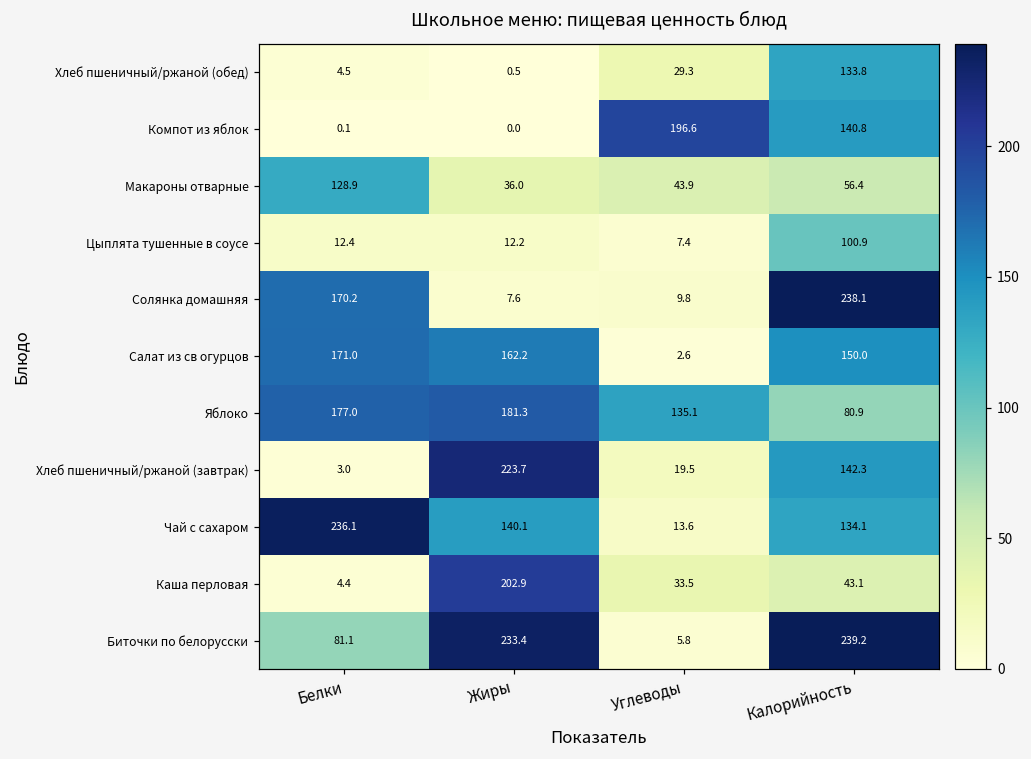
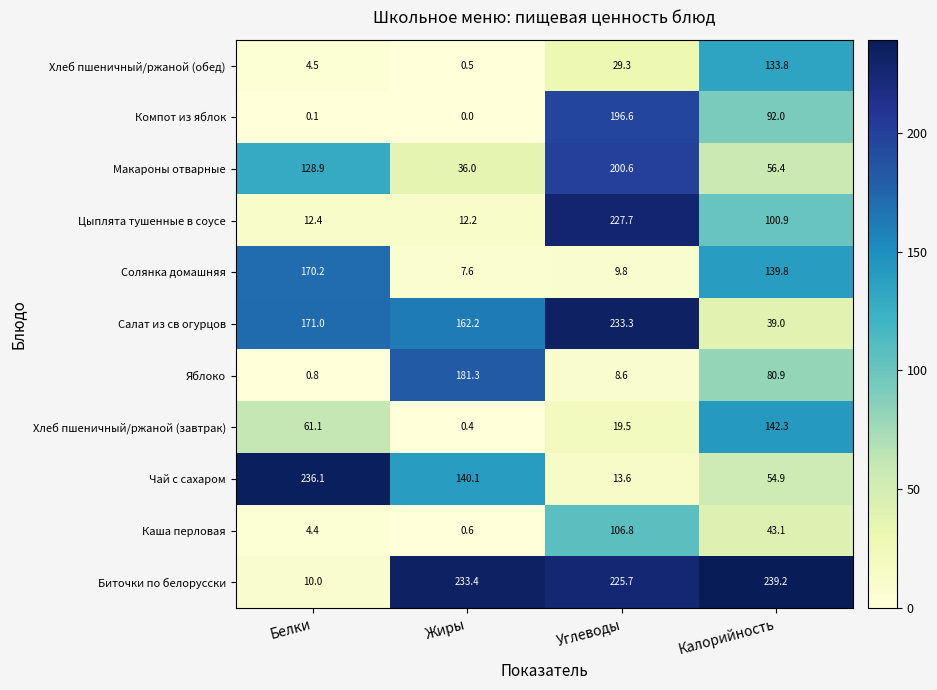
Компот из яблок, Калорийность: 140.8 -> 92.0
Макароны отварные, Углеводы: 43.9 -> 200.6
Цыплята тушенные в соусе, Углеводы: 7.4 -> 227.7
Солянка домашняя, Калорийность: 238.1 -> 139.8
Салат из св огурцов, Углеводы: 2.6 -> 233.3
Салат из св огурцов, Калорийность: 150.0 -> 39.0
Яблоко, Белки: 177.0 -> 0.8
Яблоко, Углеводы: 135.1 -> 8.6
Хлеб пшеничный/ржаной (завтрак), Белки: 3.0 -> 61.1
Хлеб пшеничный/ржаной (завтрак), Жиры: 223.7 -> 0.4
Чай с сахаром, Калорийность: 134.1 -> 54.9
Каша перловая, Жиры: 202.9 -> 0.6
Каша перловая, Углеводы: 33.5 -> 106.8
Биточки по белорусски, Белки: 81.1 -> 10.0
Биточки по белорусски, Углеводы: 5.8 -> 225.7
